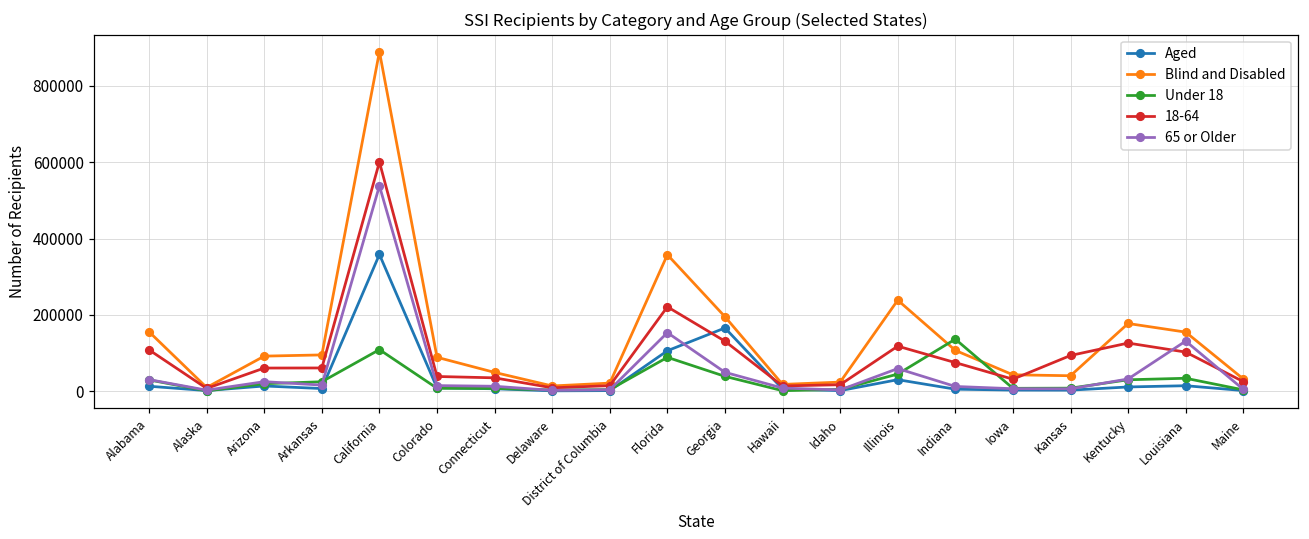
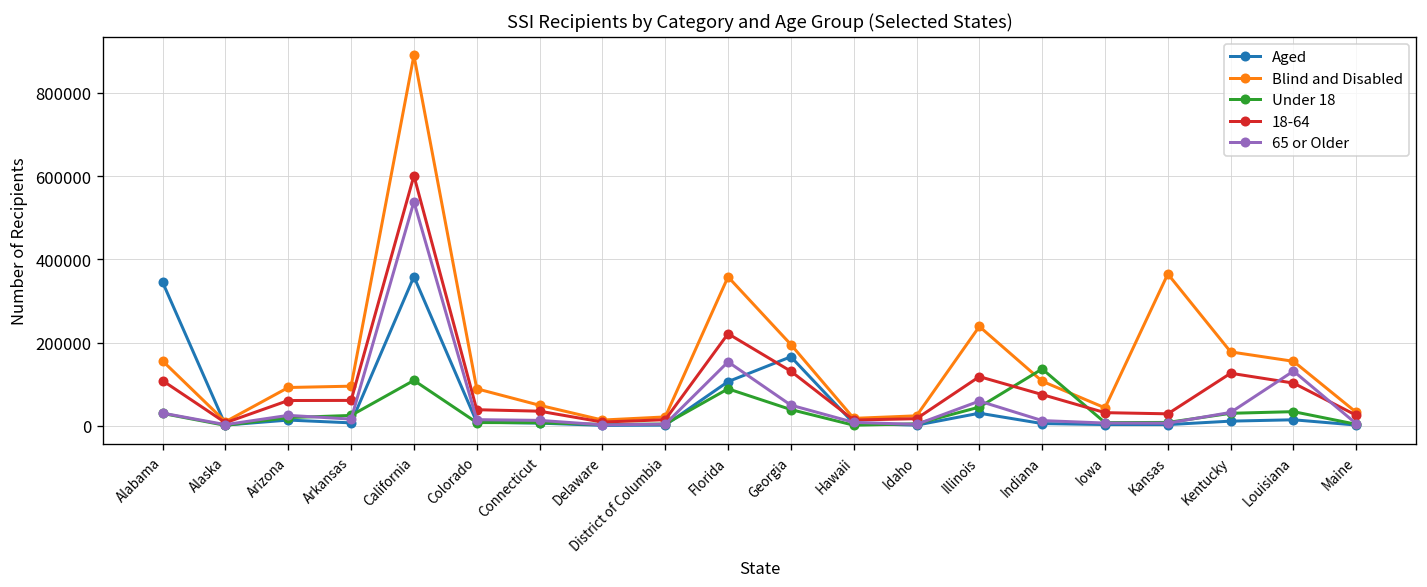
Aged, Alabama: 10000 -> 340000
Blind and Disabled, Kansas: 40000 -> 360000
18-64, Kansas: 90000 -> 30000
